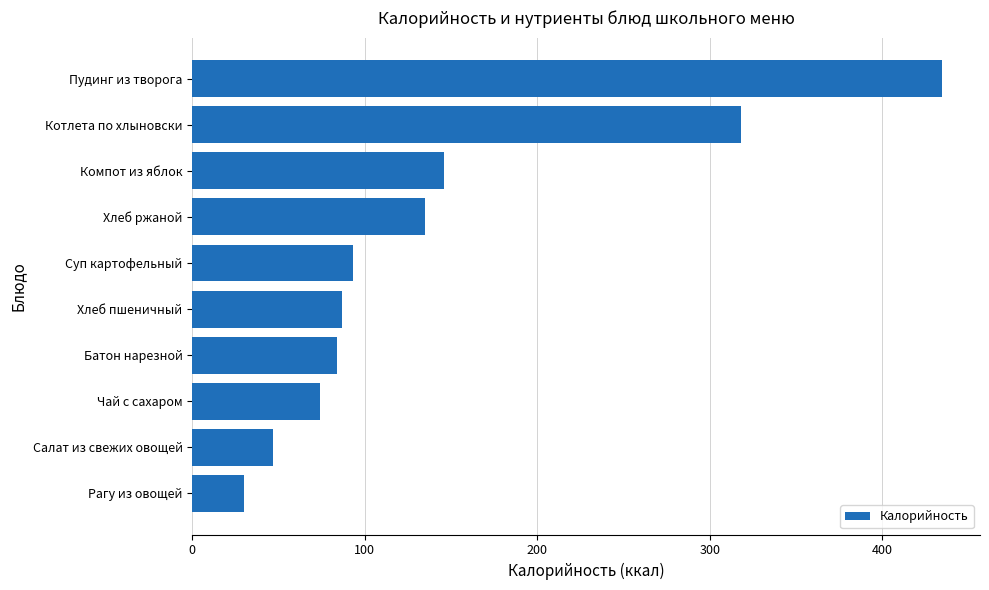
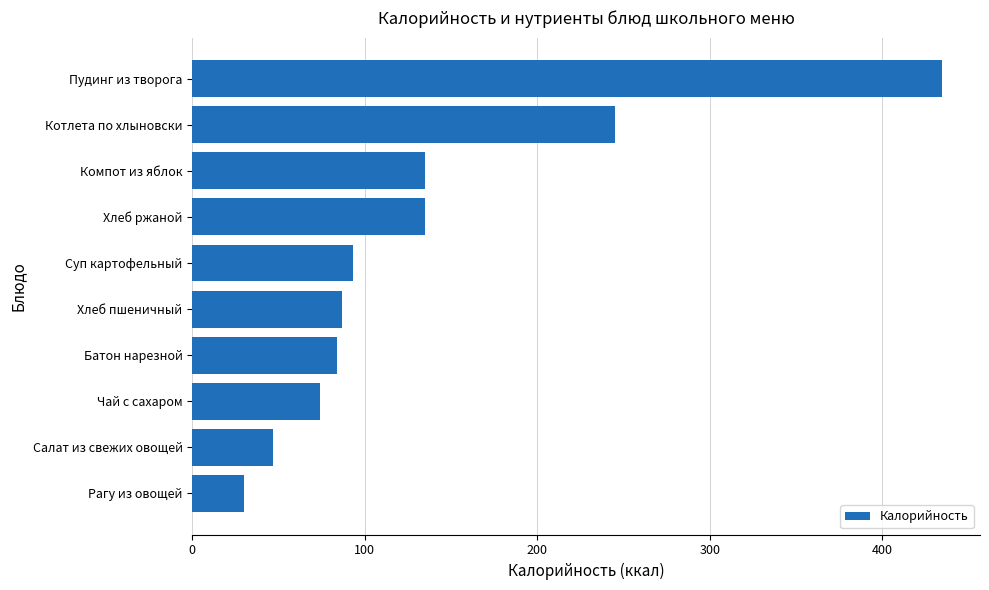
Котлета по хлыновски: 318 -> 245
Компот из яблок: 146 -> 135
